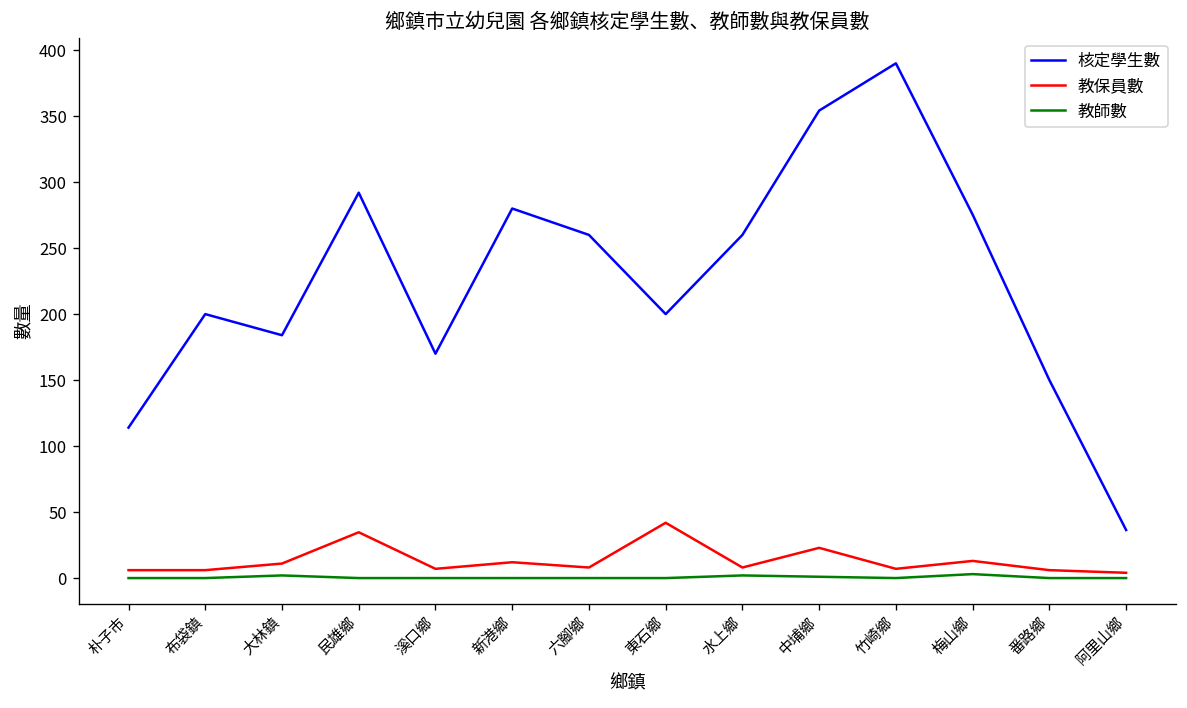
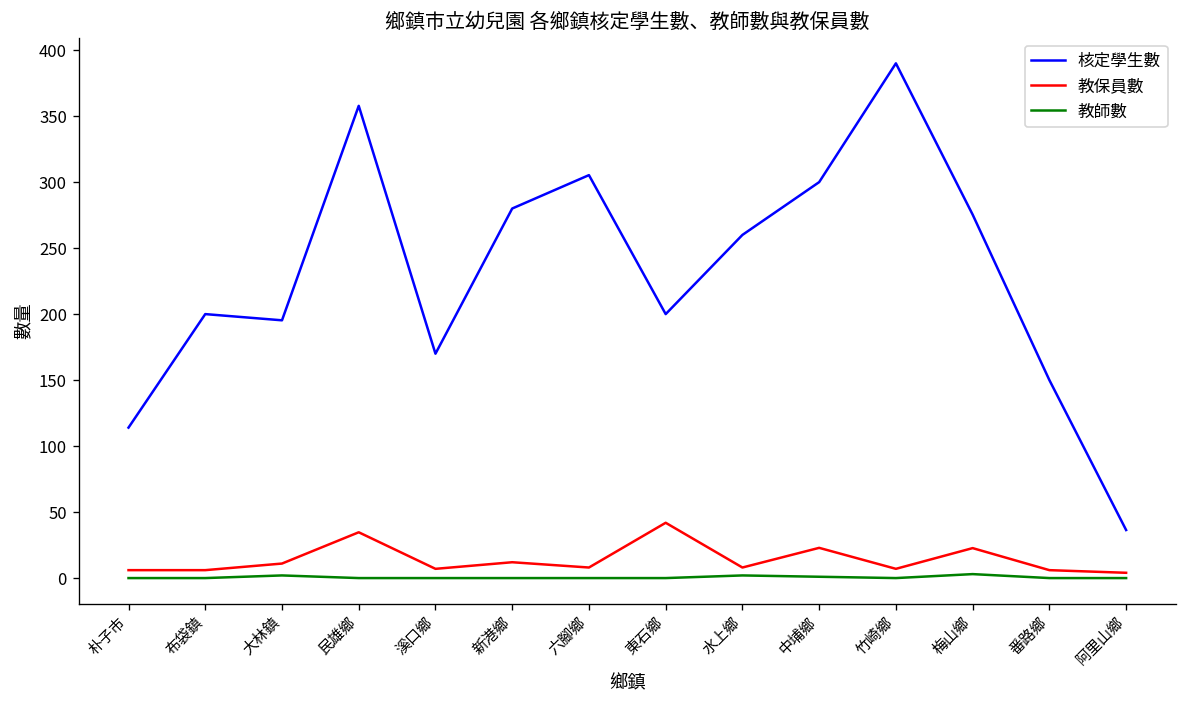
核定學生數, 大林鎮: 184 -> 195
核定學生數, 民雄鄉: 292 -> 358
核定學生數, 六腳鄉: 260 -> 305
核定學生數, 中埔鄉: 354 -> 300
教保員數, 梅山鄉: 13 -> 23
